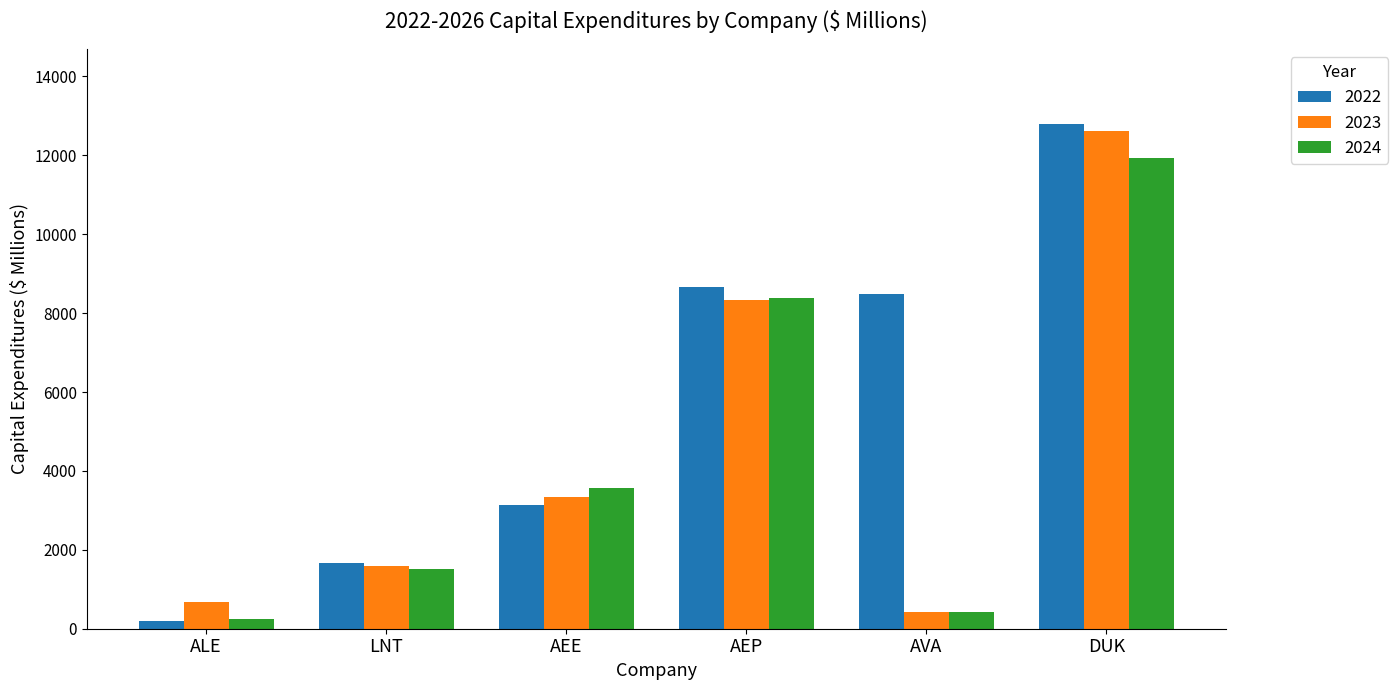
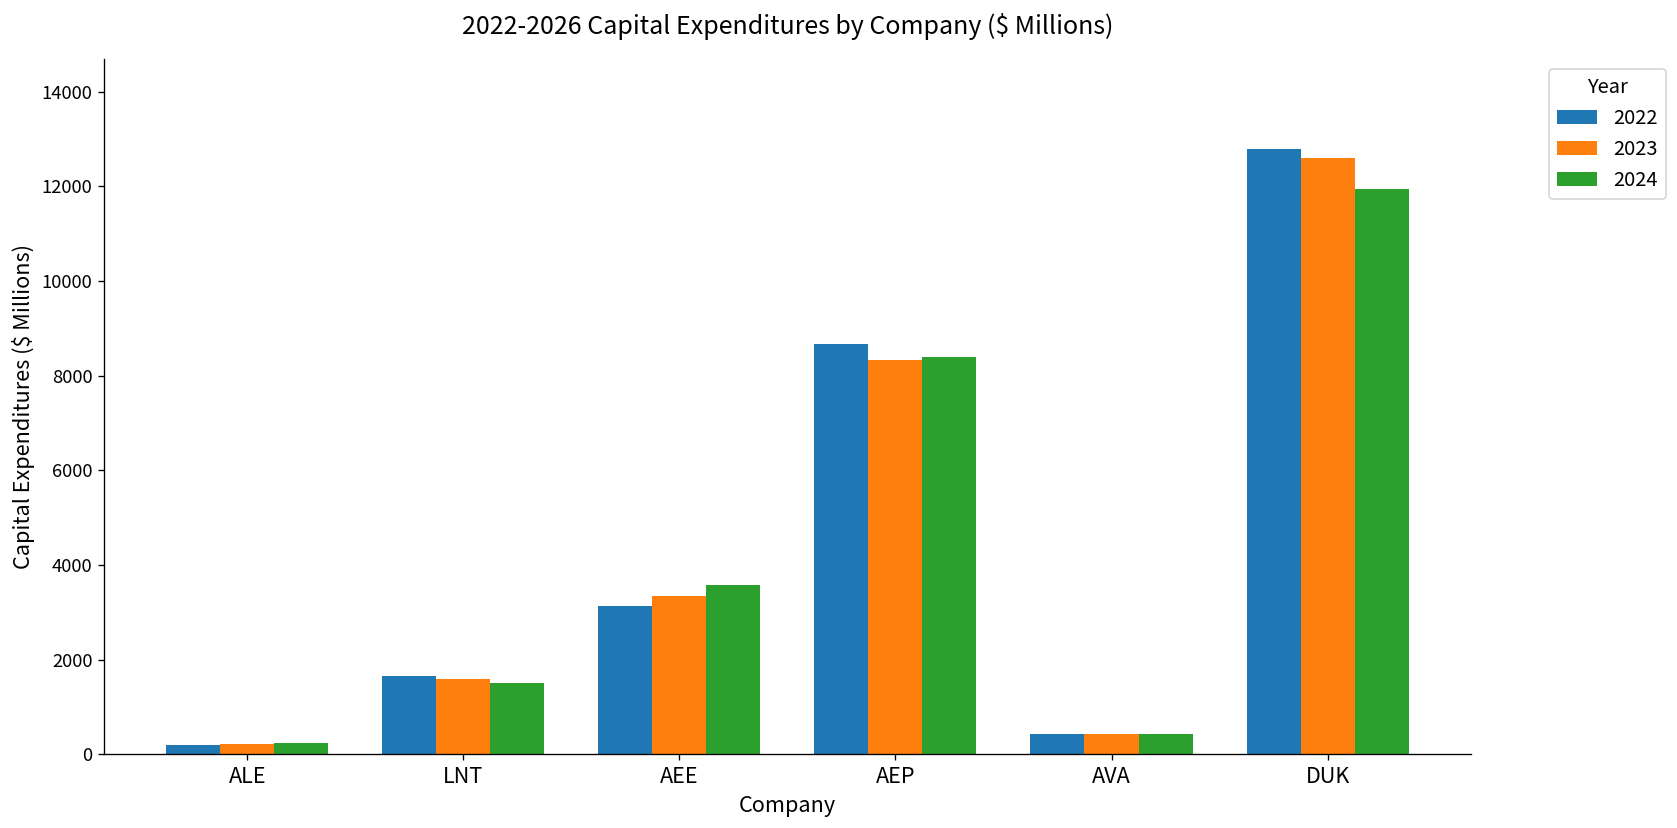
2023, ALE: 700 -> 200
2022, AVA: 8500 -> 400
